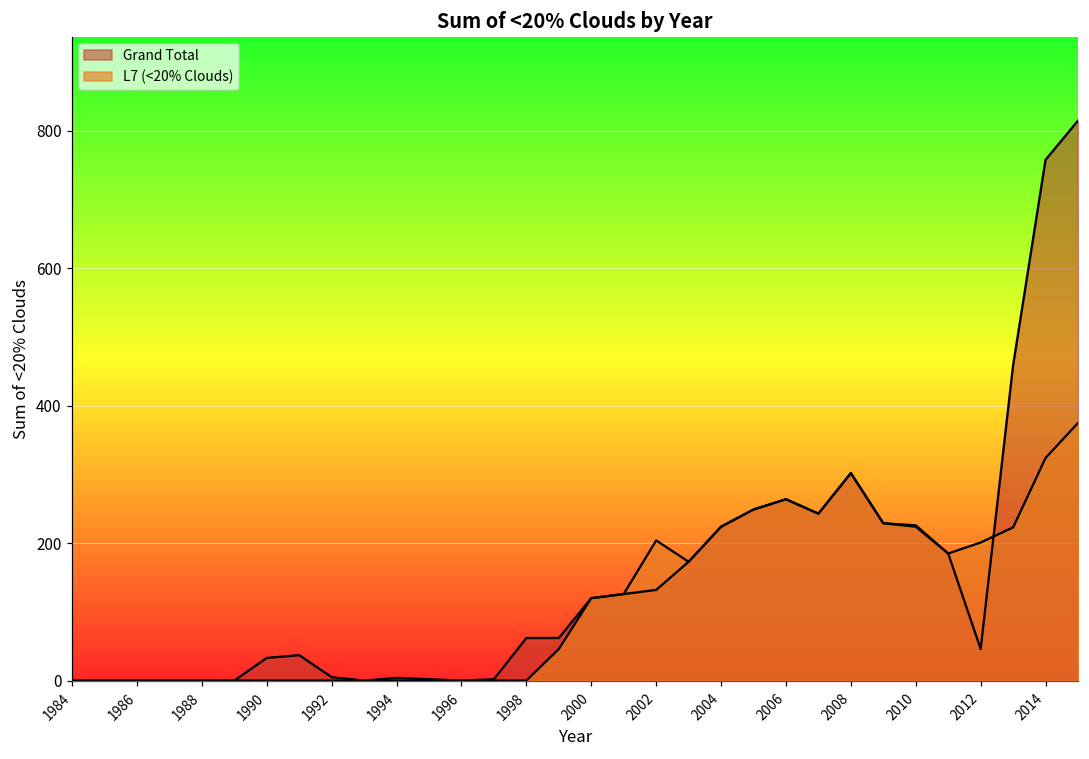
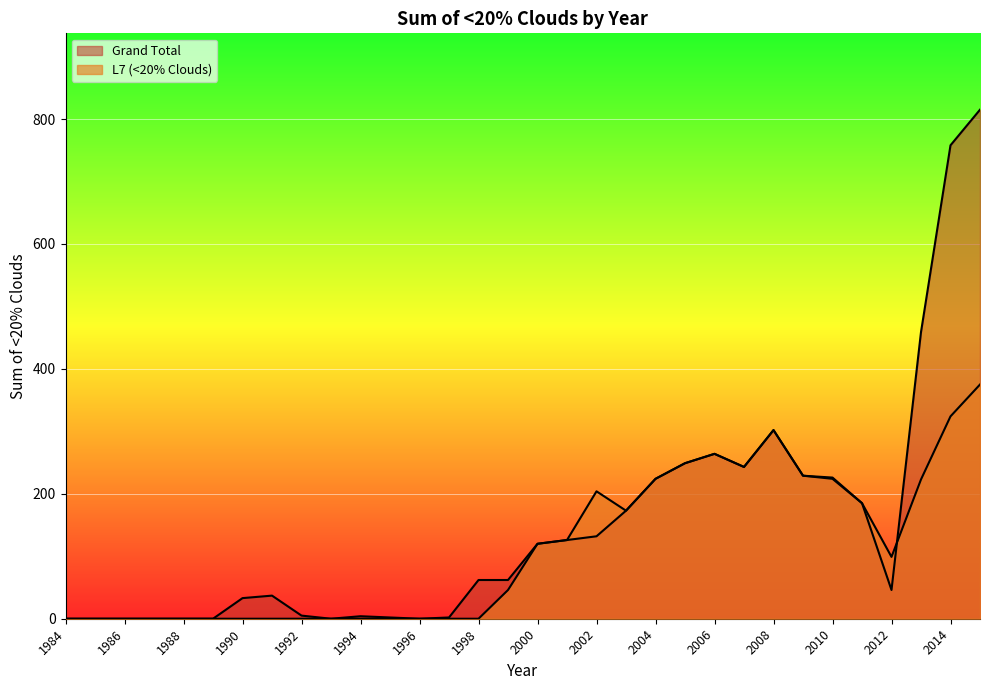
L7 (<20% Clouds), 2012: 200 -> 100
